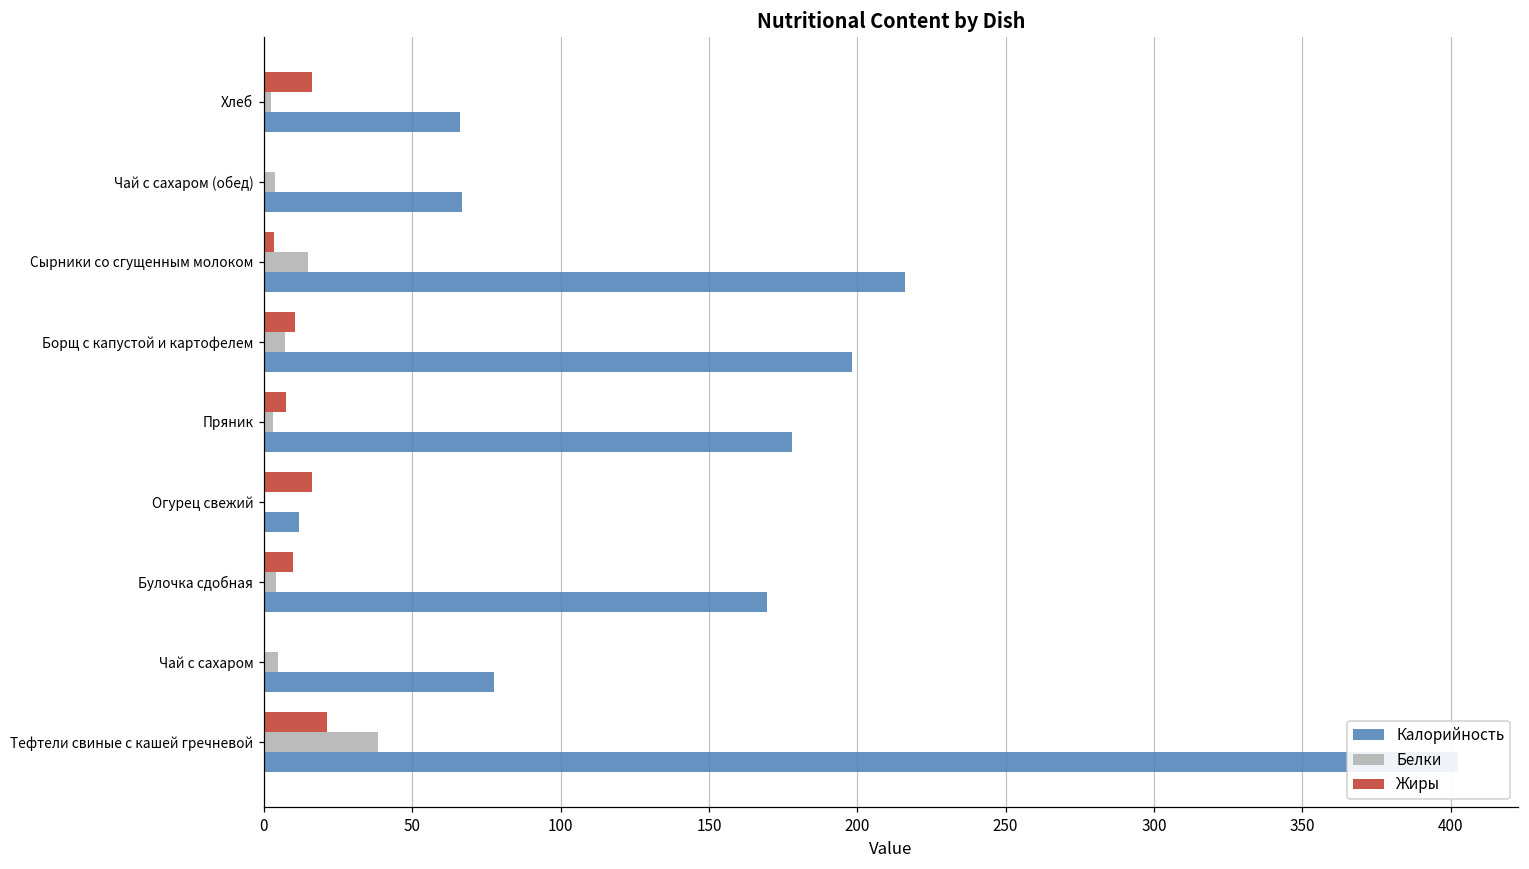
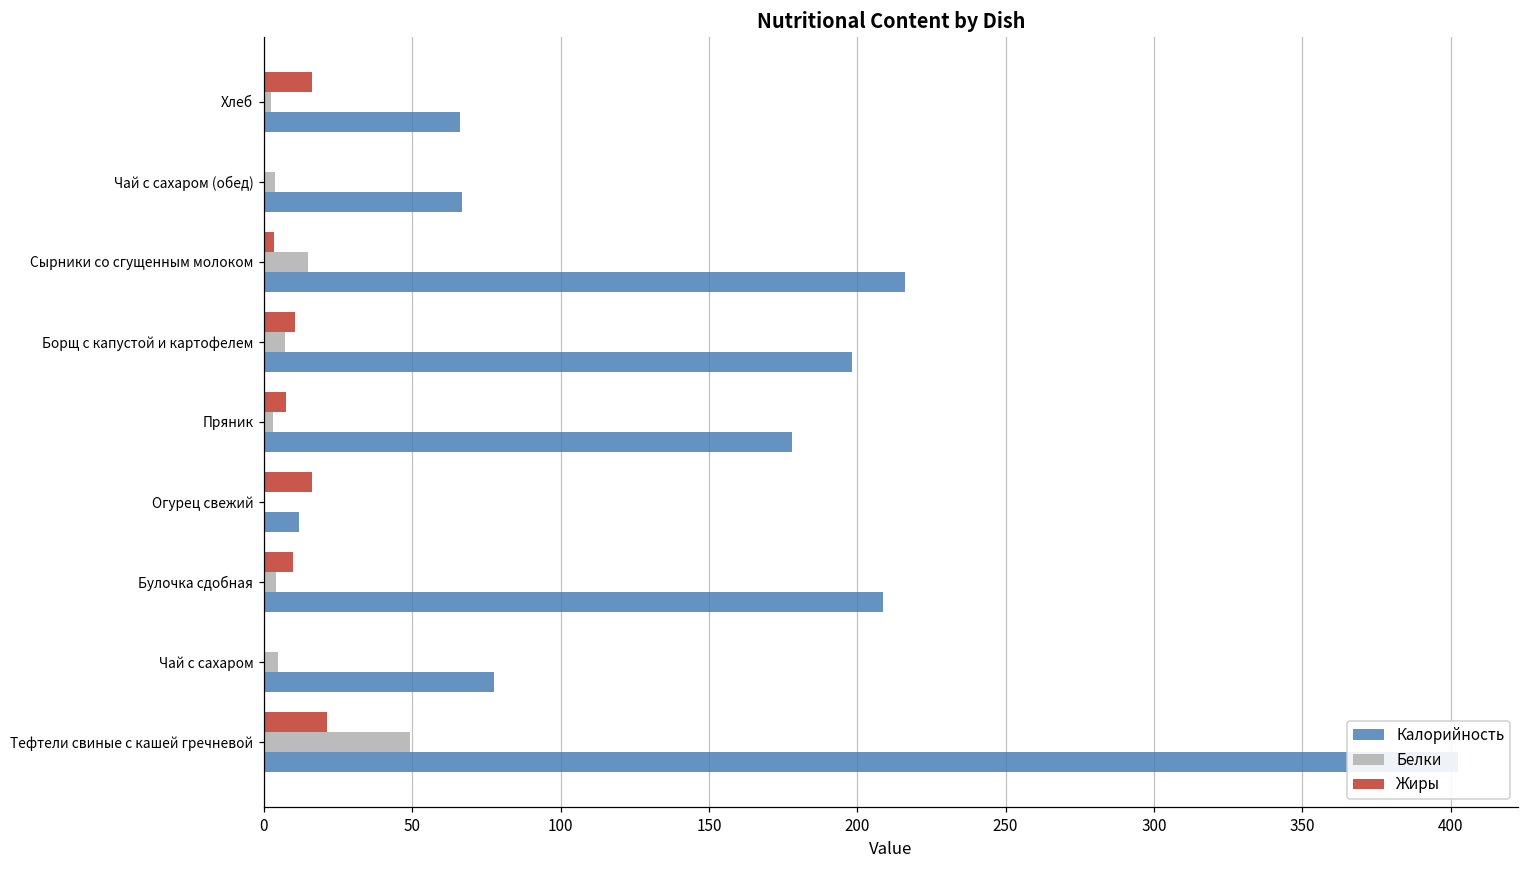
Калорийность, Булочка сдобная: 170 -> 209
Белки, Тефтели свиные с кашей гречневой: 39 -> 49
